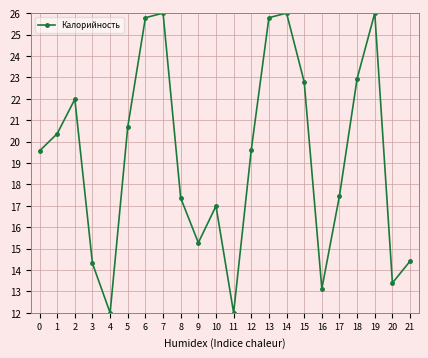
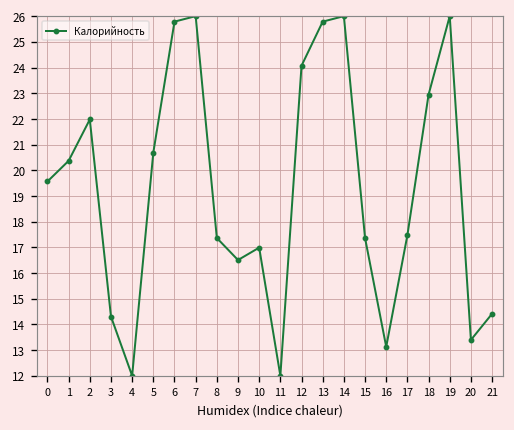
9: 15.3 -> 16.5
12: 19.6 -> 24.1
15: 22.8 -> 17.4
